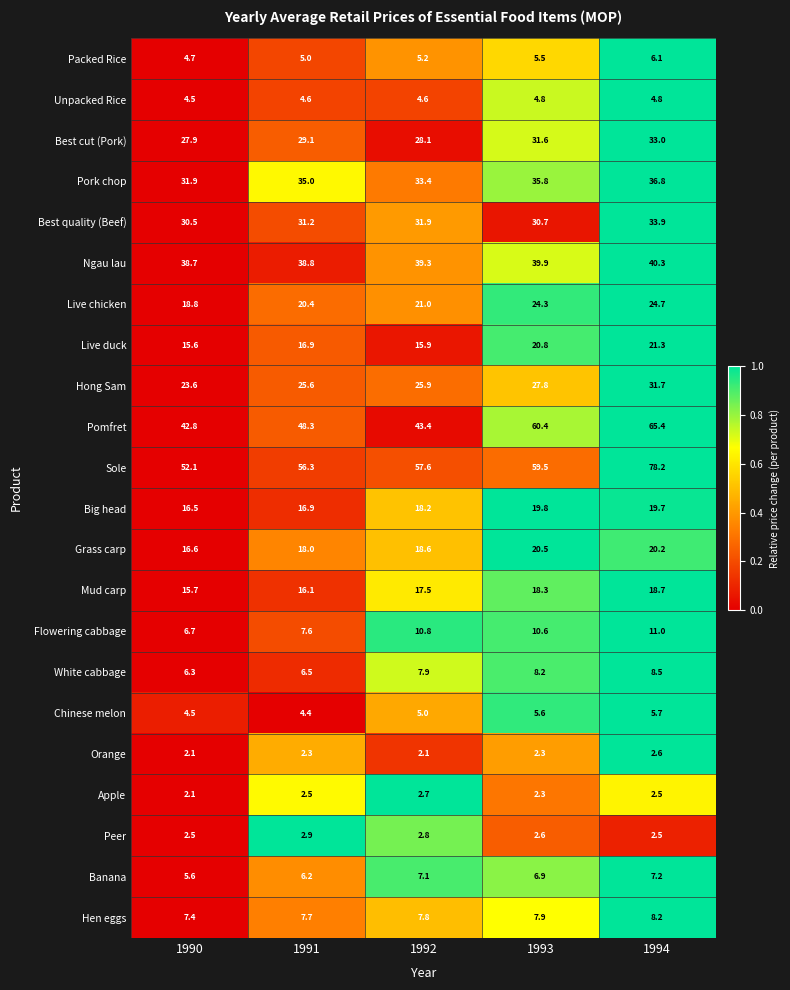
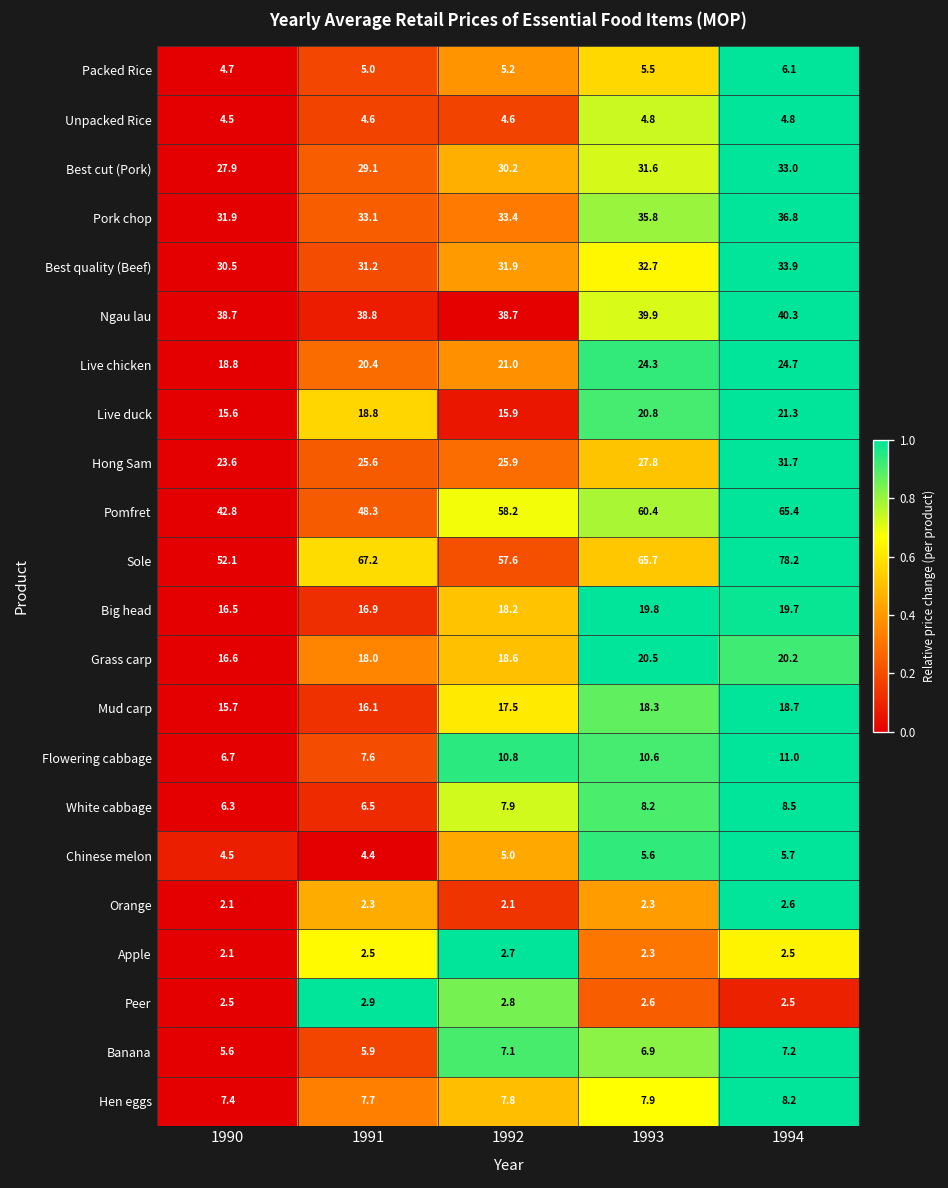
Best cut (Pork), 1992: 28.1 -> 30.2
Pork chop, 1991: 35.0 -> 33.1
Best quality (Beef), 1993: 30.7 -> 32.7
Ngau lau, 1992: 39.3 -> 38.7
Live duck, 1991: 16.9 -> 18.8
Pomfret, 1992: 43.4 -> 58.2
Sole, 1991: 56.3 -> 67.2
Sole, 1993: 59.5 -> 65.7
Banana, 1991: 6.2 -> 5.9
